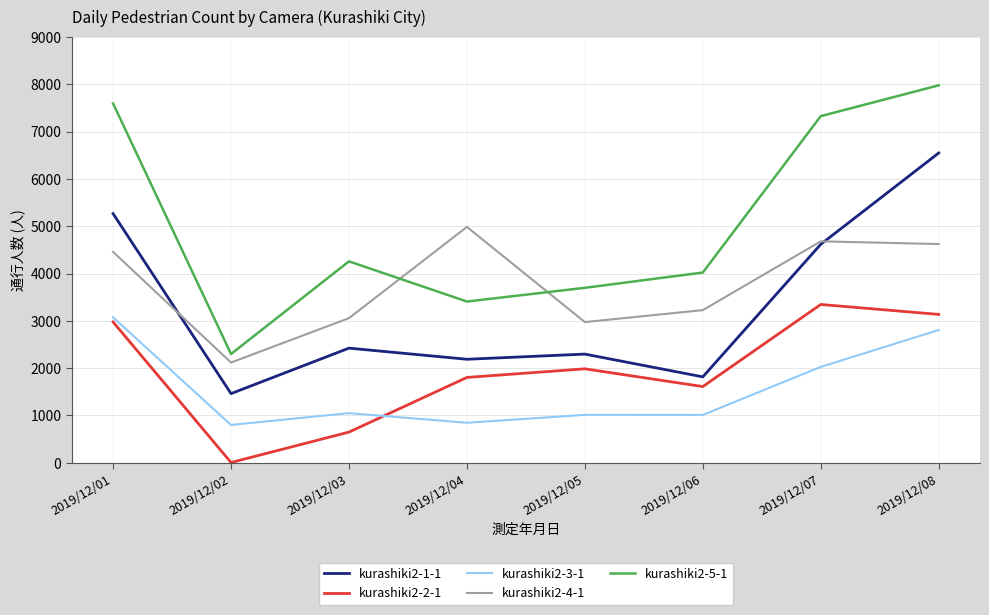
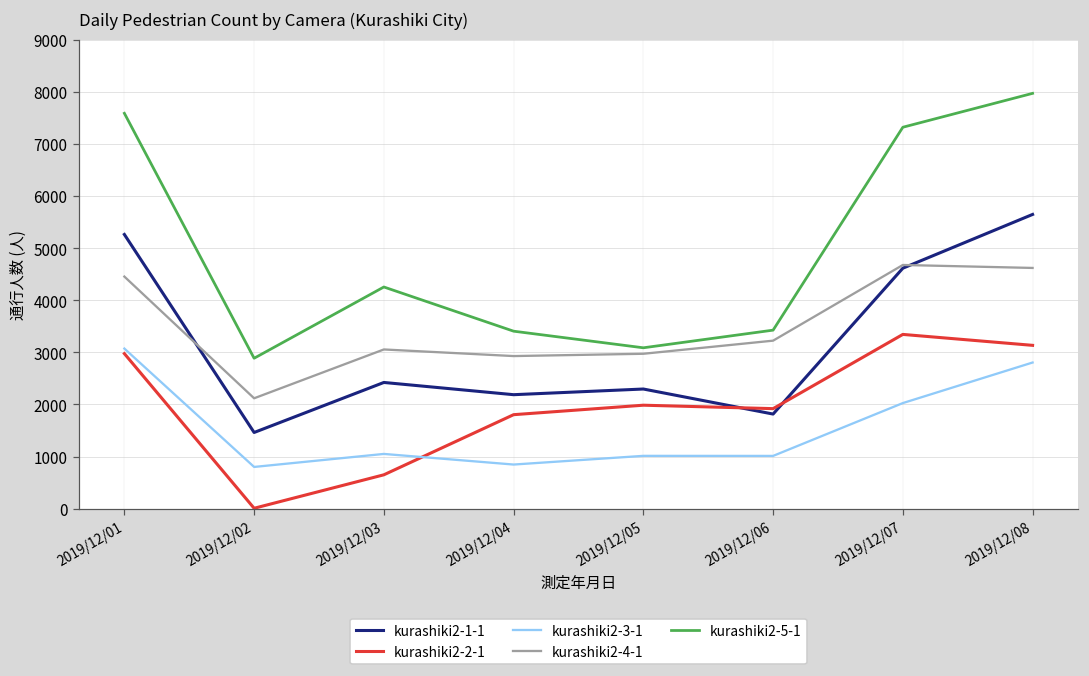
kurashiki2-5-1, 2019/12/02: 2300 -> 2900
kurashiki2-4-1, 2019/12/04: 5000 -> 2900
kurashiki2-5-1, 2019/12/05: 3700 -> 3100
kurashiki2-2-1, 2019/12/06: 1600 -> 1900
kurashiki2-5-1, 2019/12/06: 4000 -> 3400
kurashiki2-1-1, 2019/12/08: 6500 -> 5700
